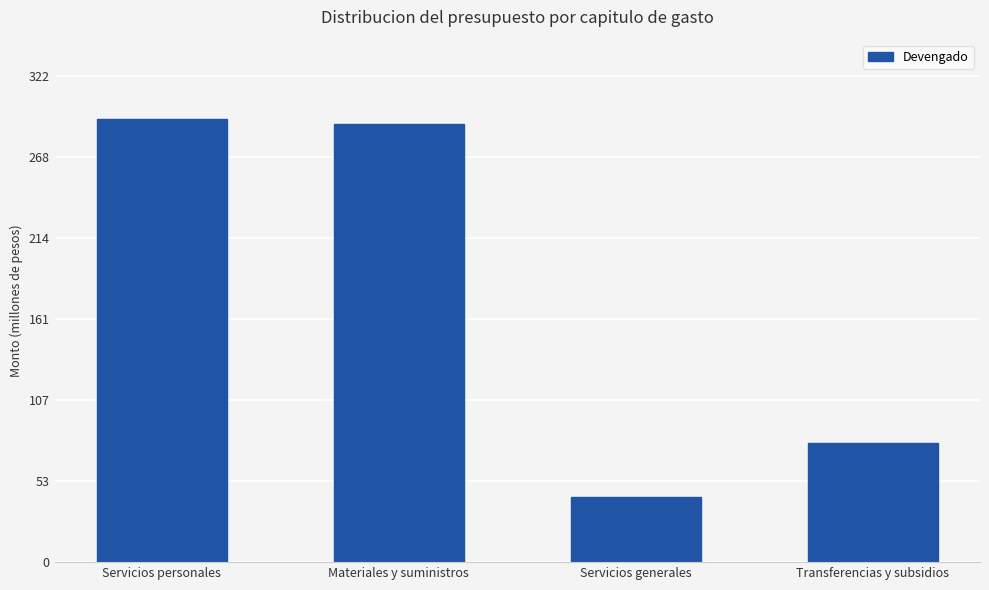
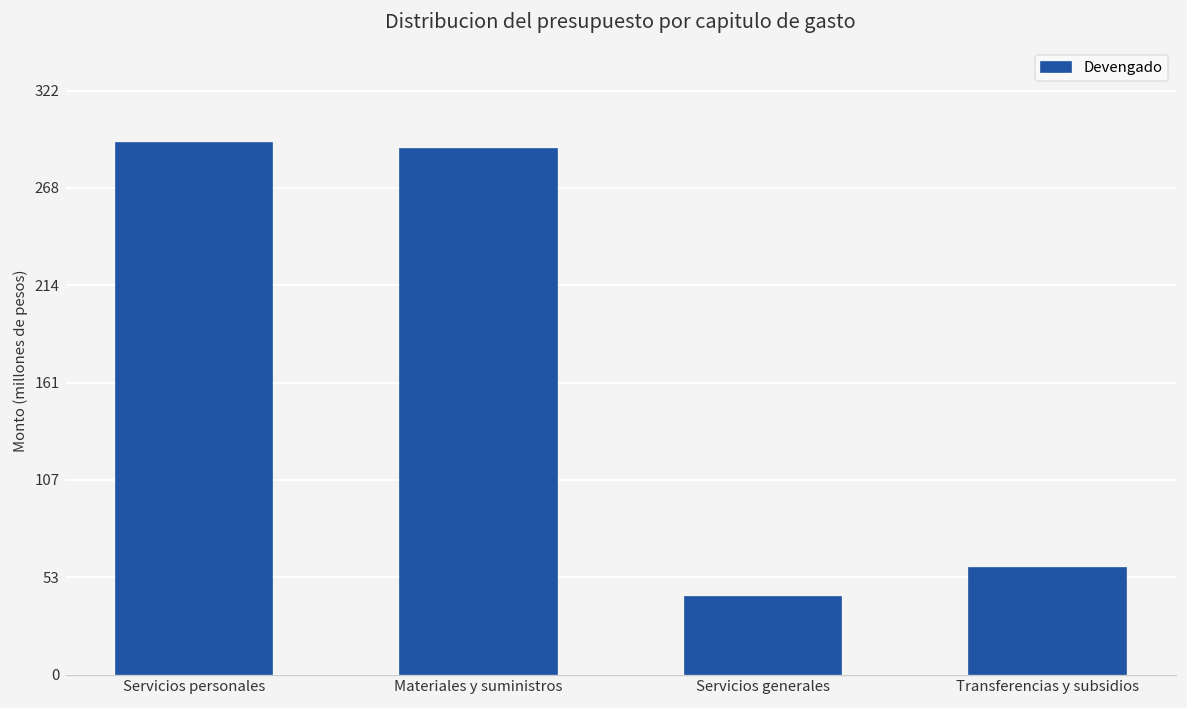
Transferencias y subsidios: 79 -> 59
